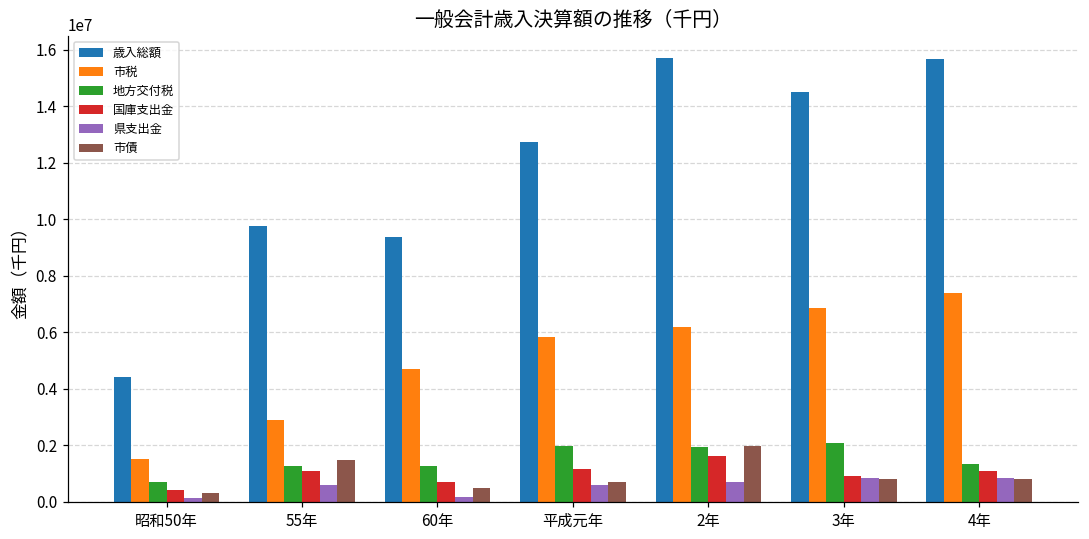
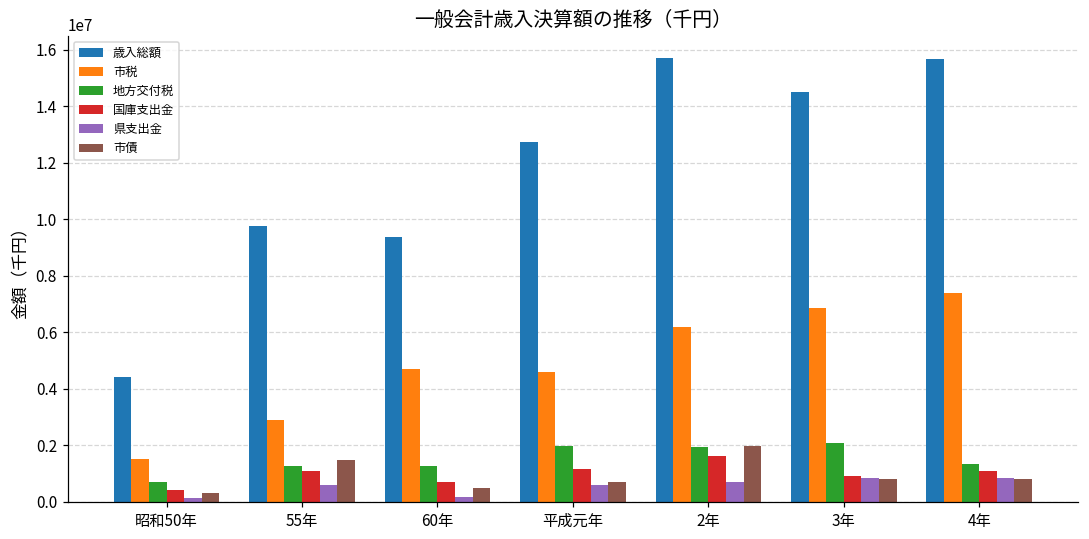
市税, 平成元年: 5800000 -> 4600000
